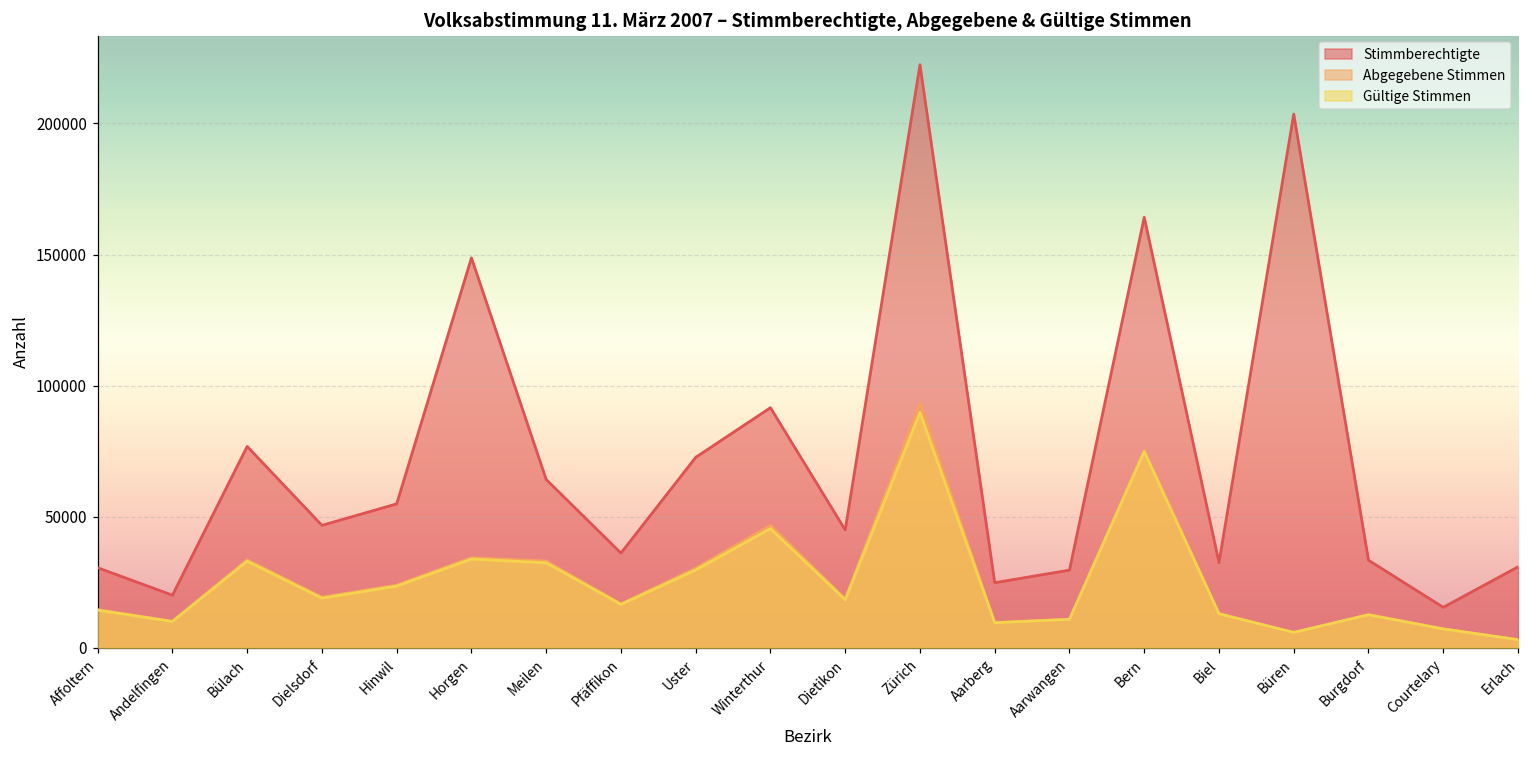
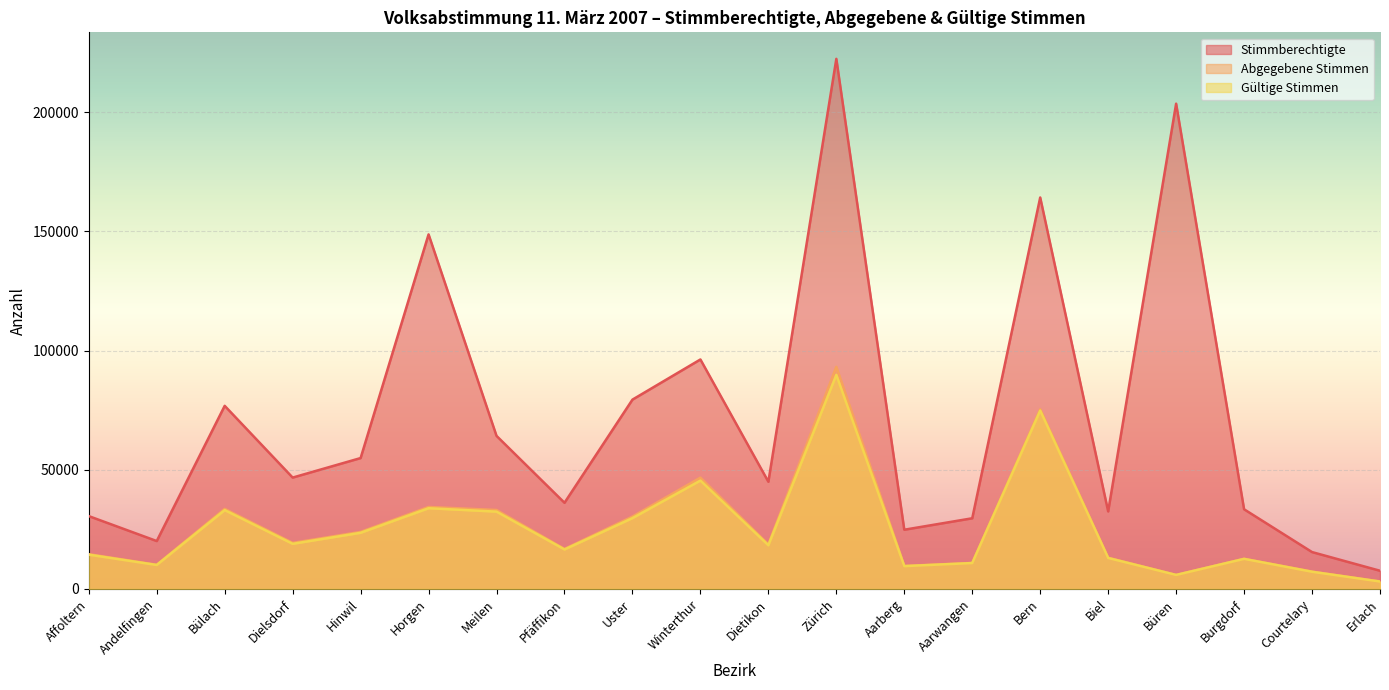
Stimmberechtigte, Uster: 73000 -> 79000
Stimmberechtigte, Winterthur: 92000 -> 96000
Stimmberechtigte, Erlach: 31000 -> 8000
